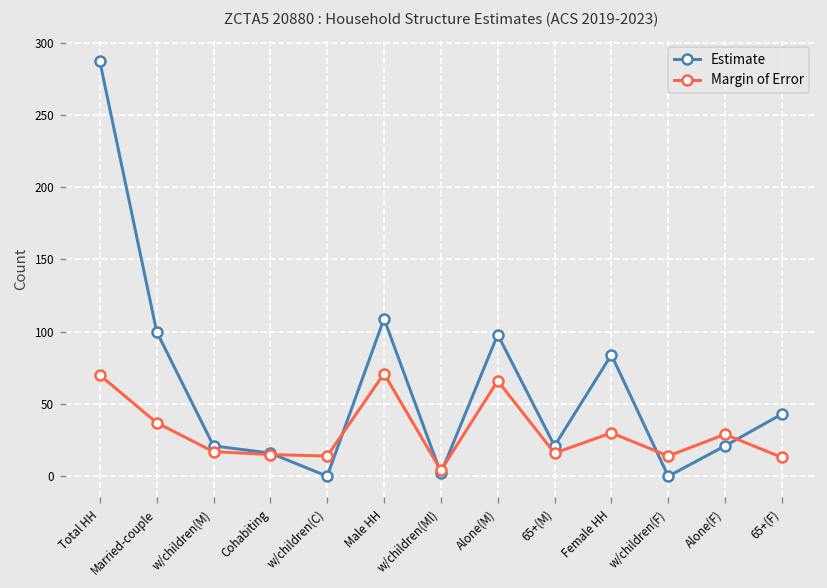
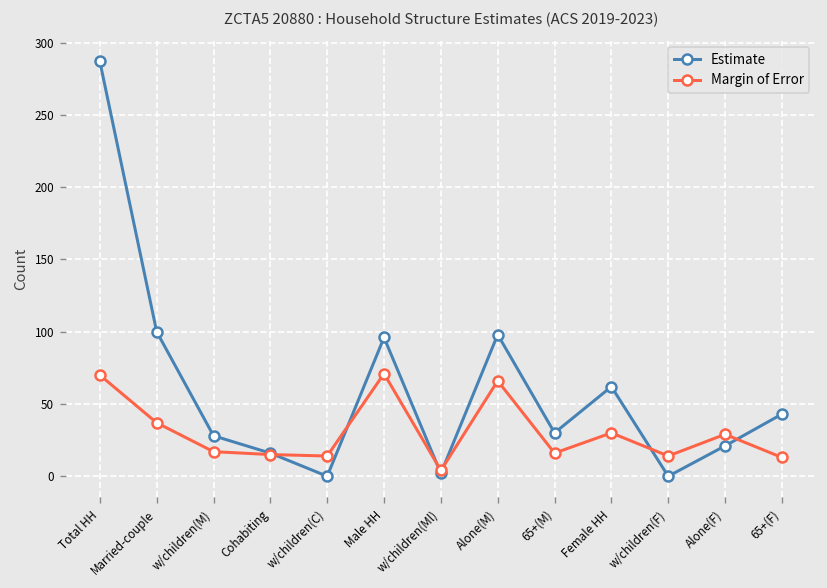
Estimate, w/children(M): 21 -> 28
Estimate, Male HH: 109 -> 96
Estimate, 65+(M): 21 -> 30
Estimate, Female HH: 84 -> 62
